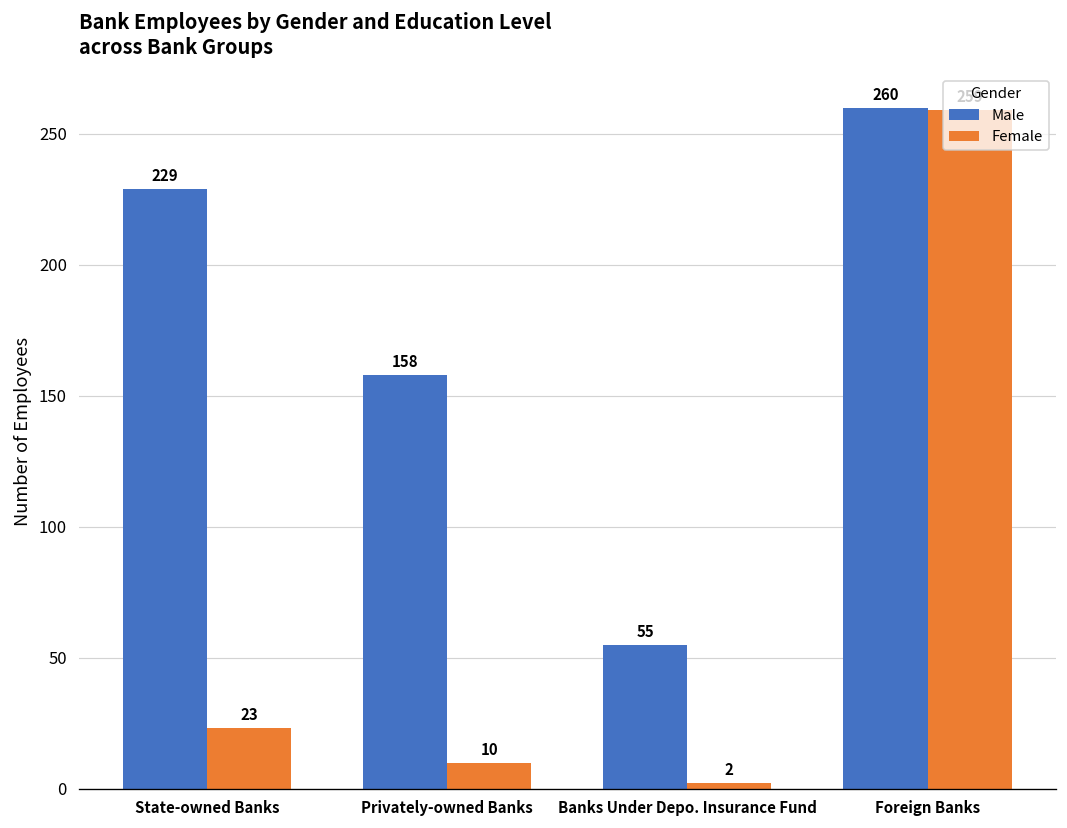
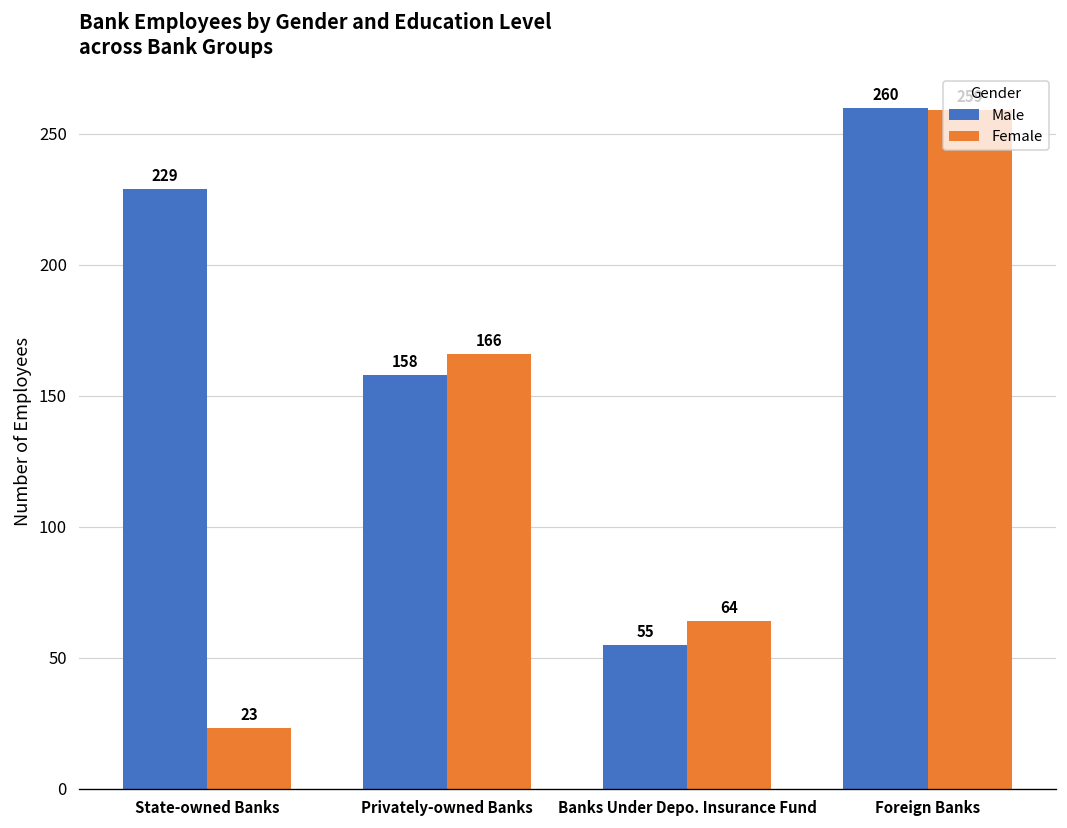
Female, Privately-owned Banks: 10 -> 166
Female, Banks Under Depo. Insurance Fund: 2 -> 64
